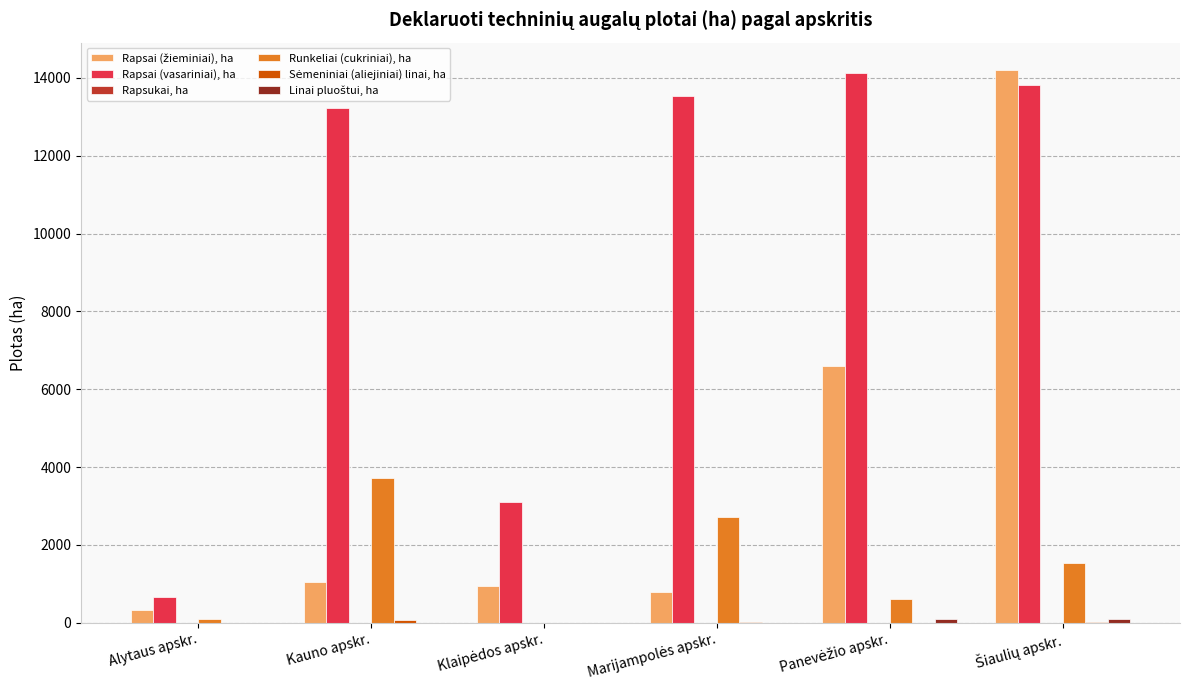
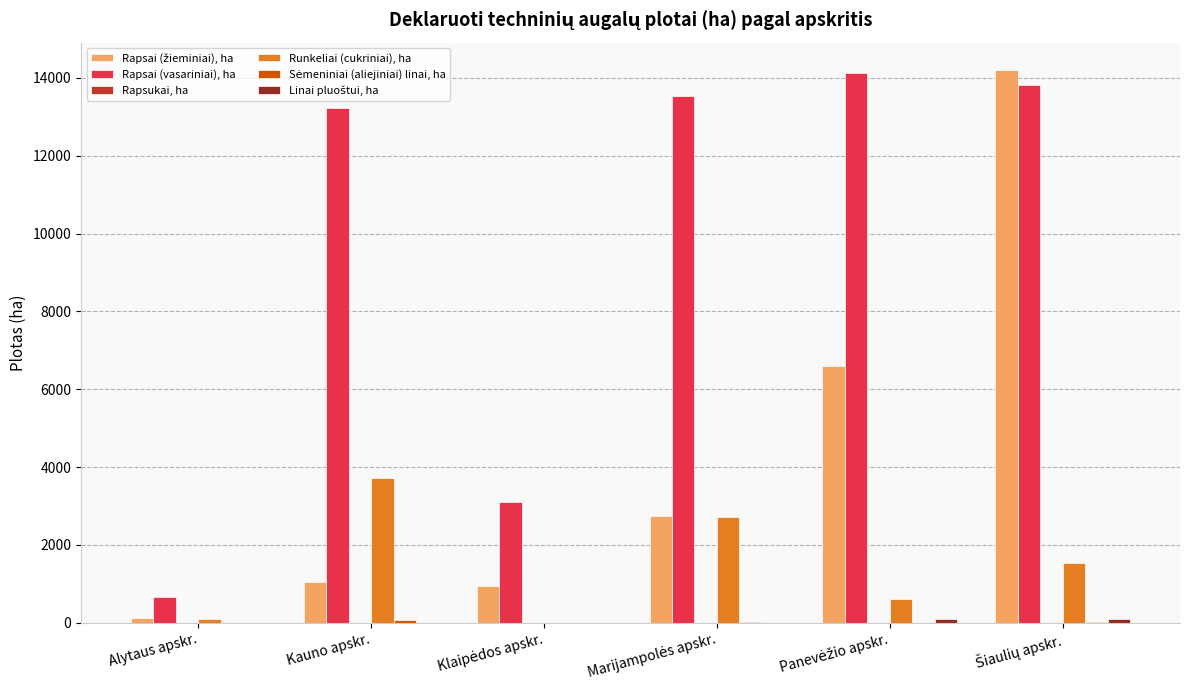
Rapsai (žieminiai), ha, Alytaus apskr.: 300 -> 100
Rapsai (žieminiai), ha, Marijampolės apskr.: 800 -> 2700
